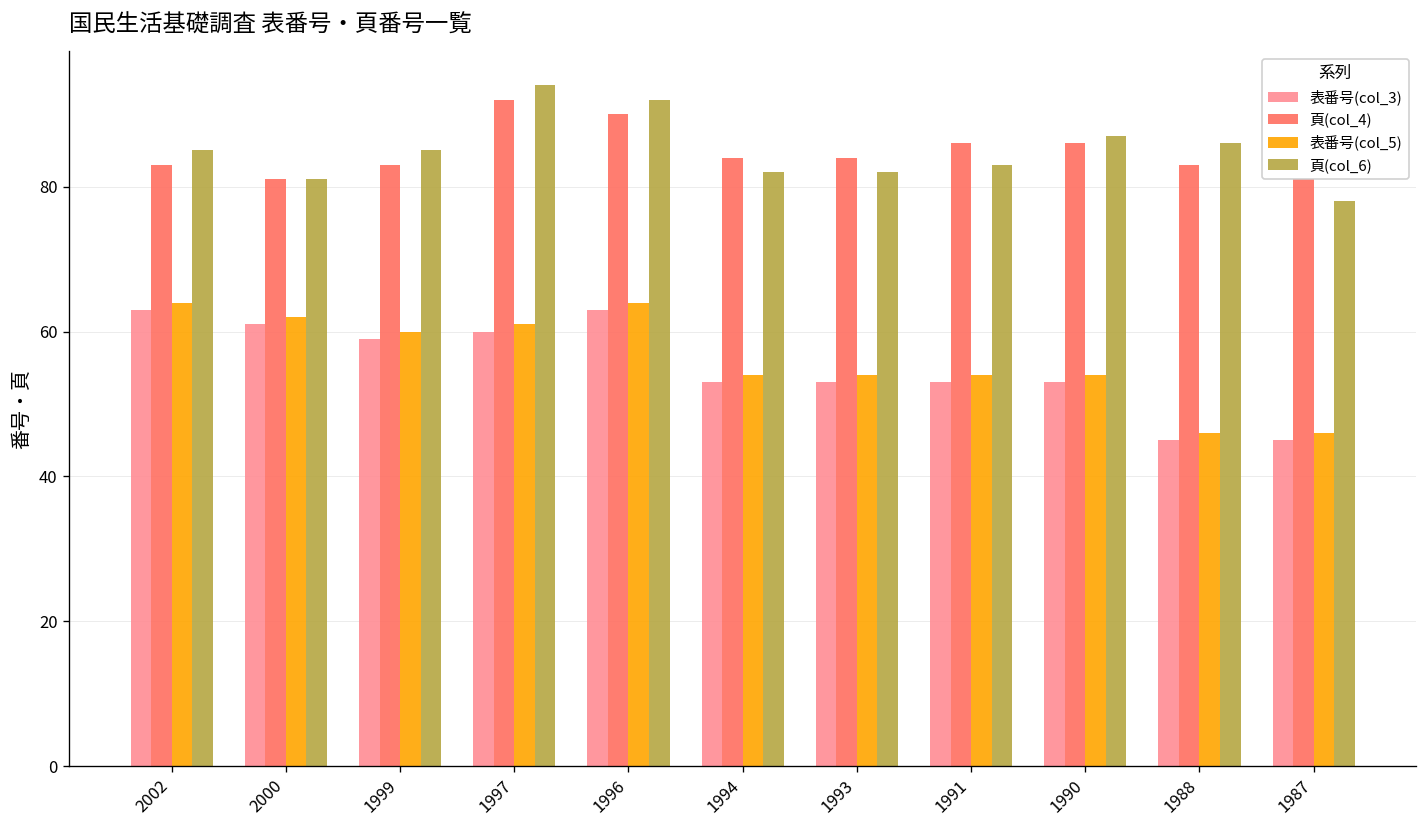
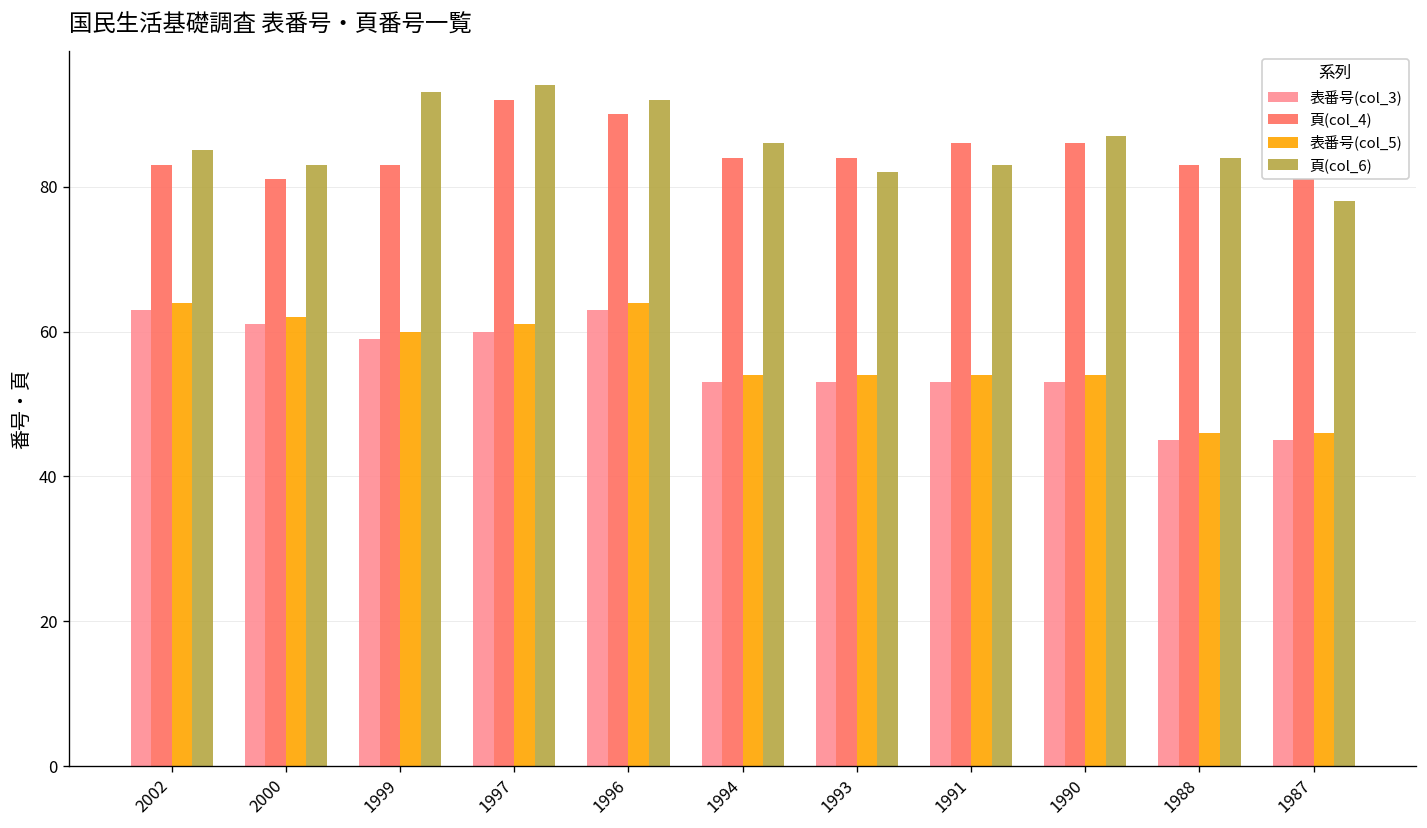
頁(col_6), 2000: 81 -> 83
頁(col_6), 1999: 85 -> 93
頁(col_6), 1994: 82 -> 86
頁(col_6), 1988: 86 -> 84
